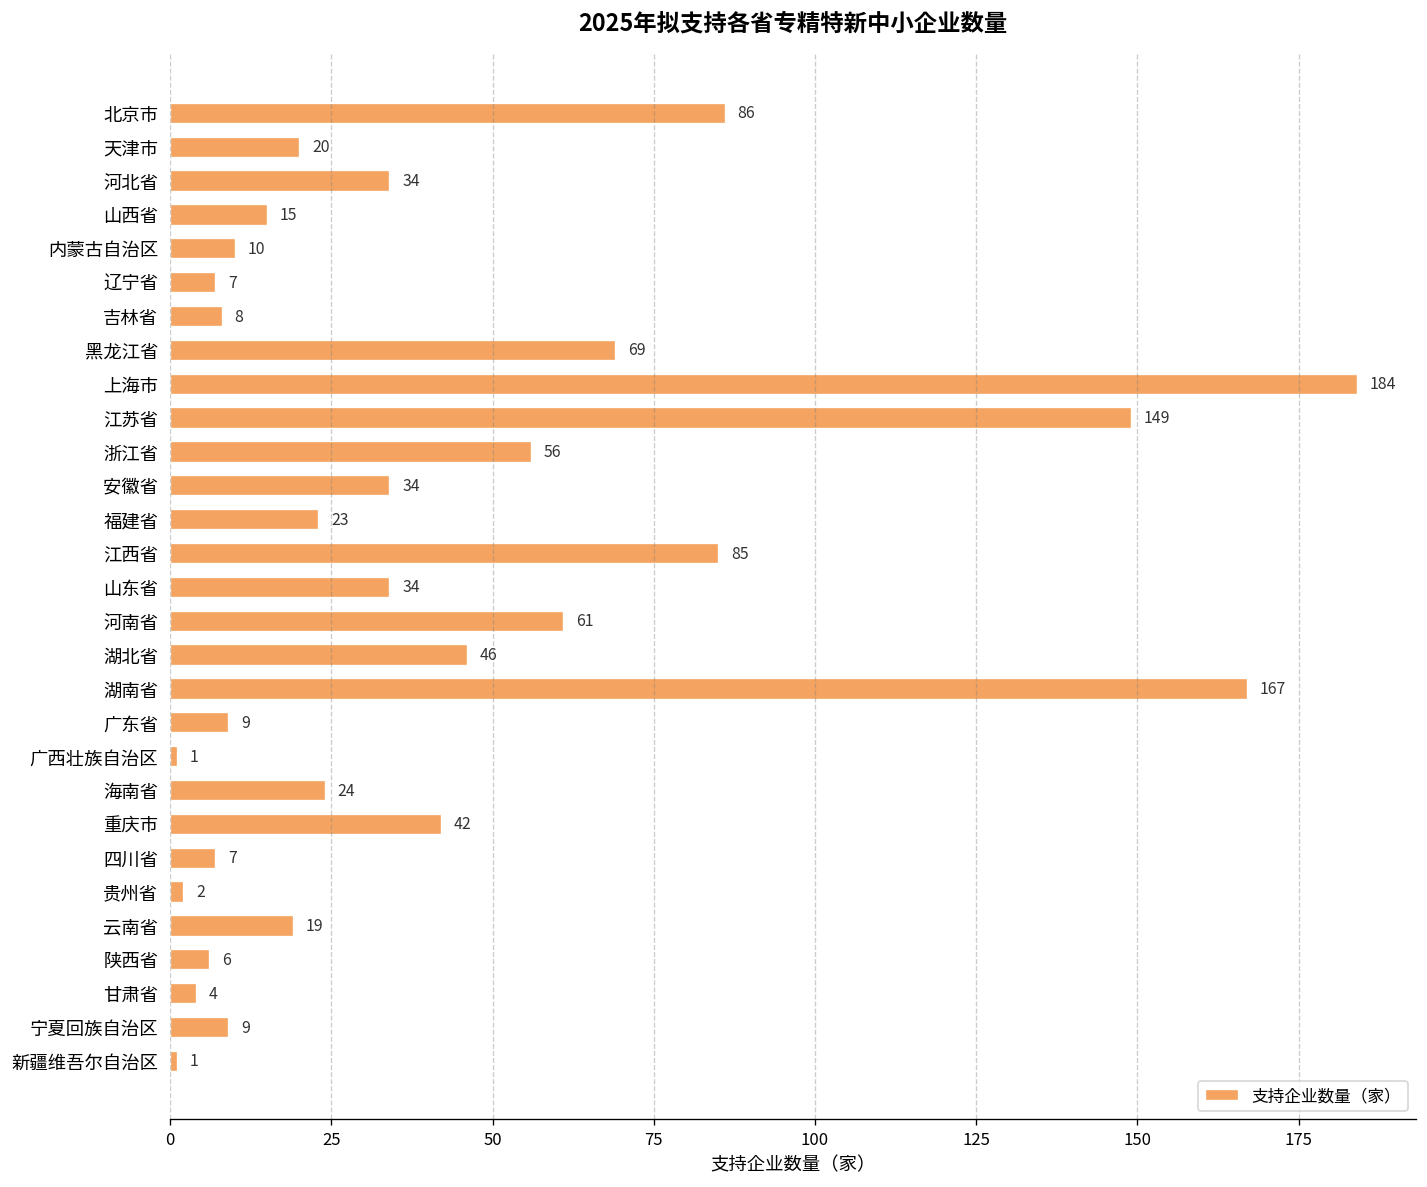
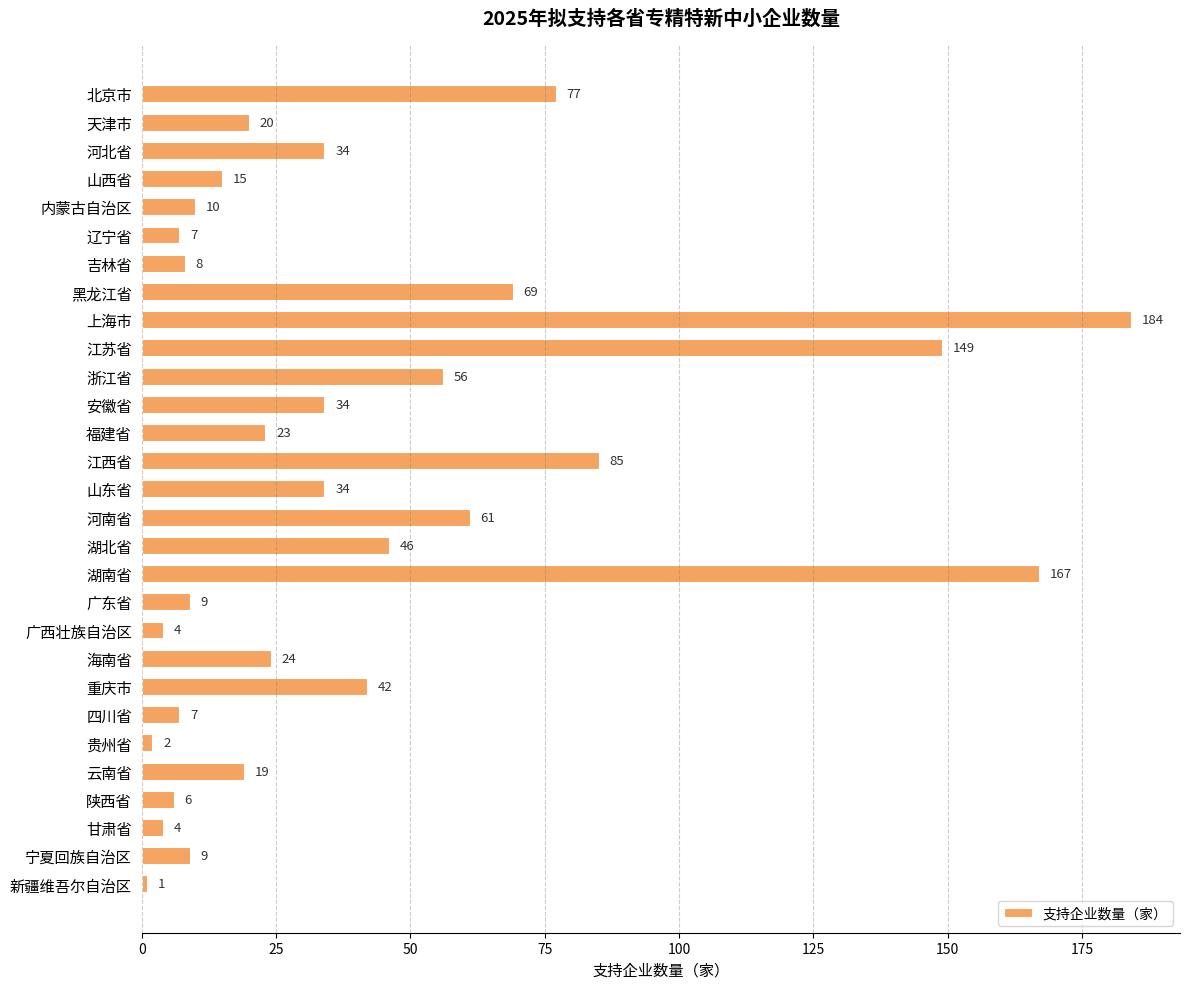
北京市: 86 -> 77
广西壮族自治区: 1 -> 4
